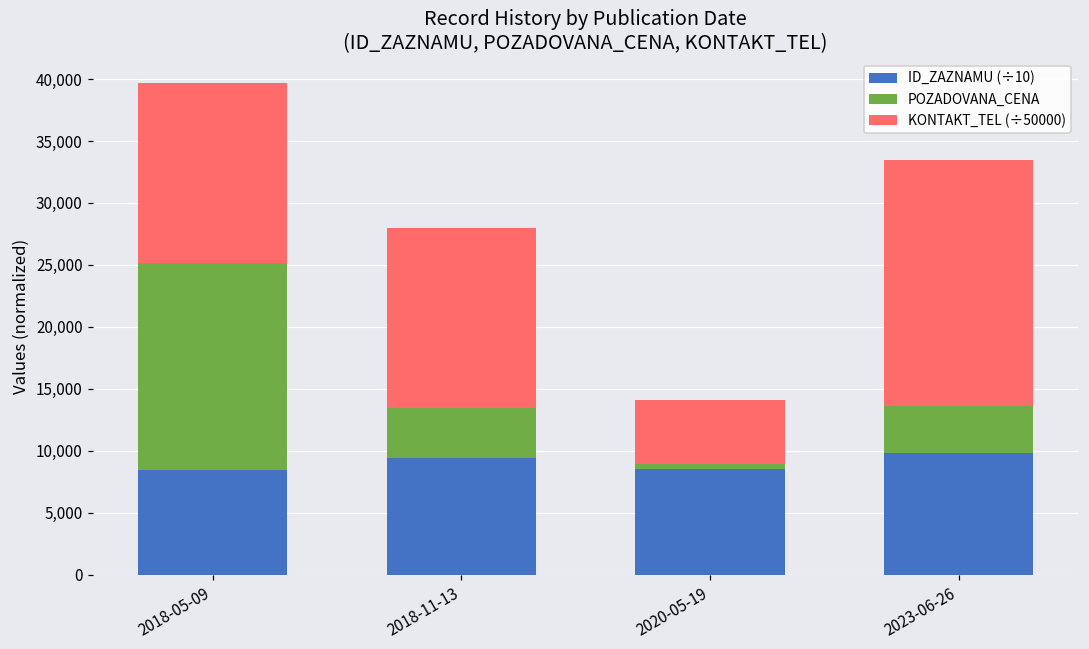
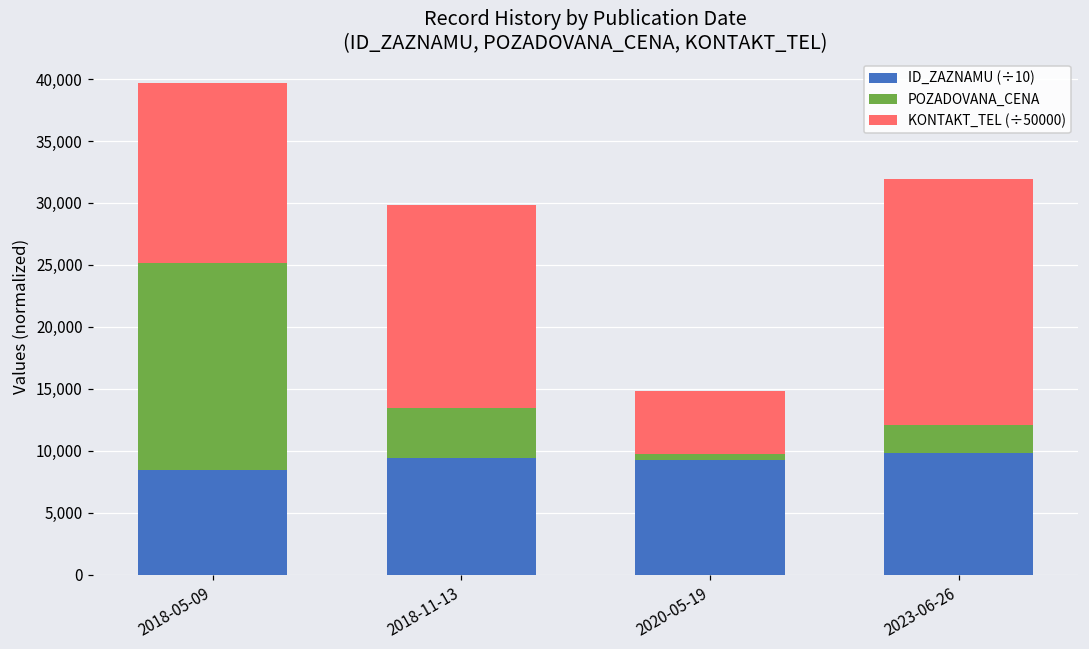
KONTAKT_TEL (÷50000), 2018-11-13: 14,500 -> 16,400
ID_ZAZNAMU (÷10), 2020-05-19: 8,600 -> 9,300
POZADOVANA_CENA, 2023-06-26: 3,800 -> 2,300
